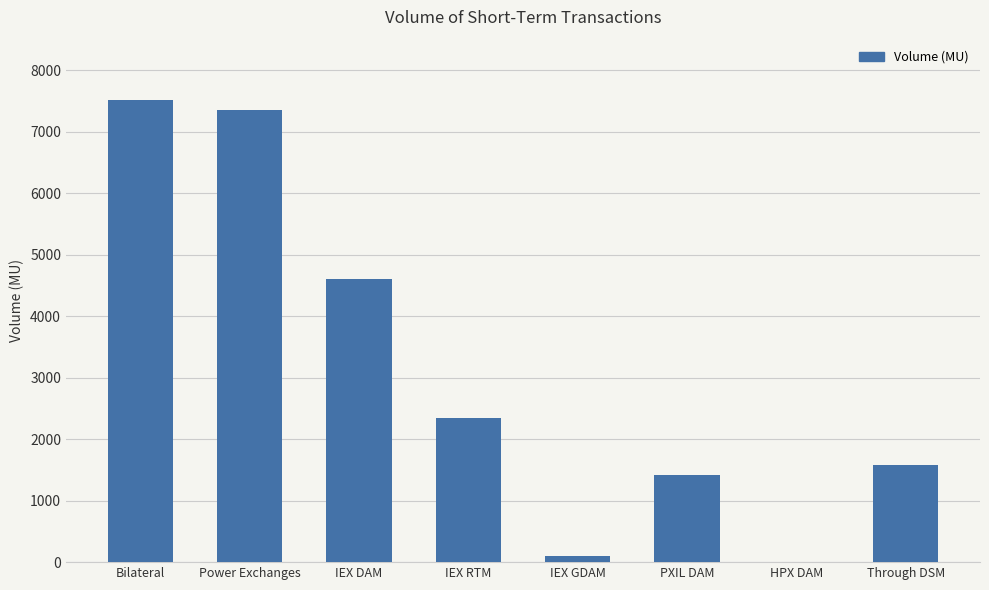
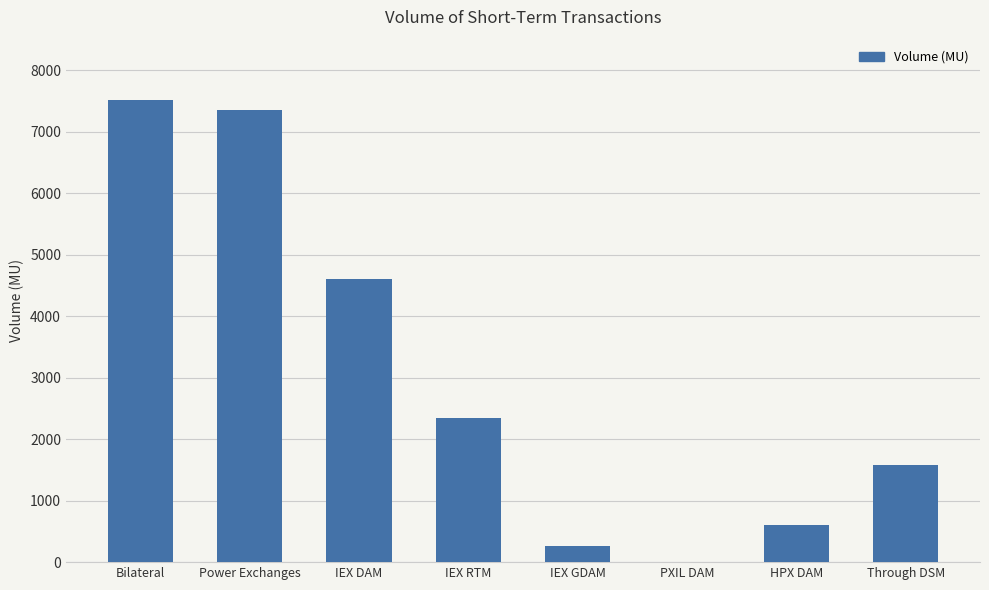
IEX GDAM: 100 -> 300
PXIL DAM: 1400 -> 0
HPX DAM: 0 -> 600
